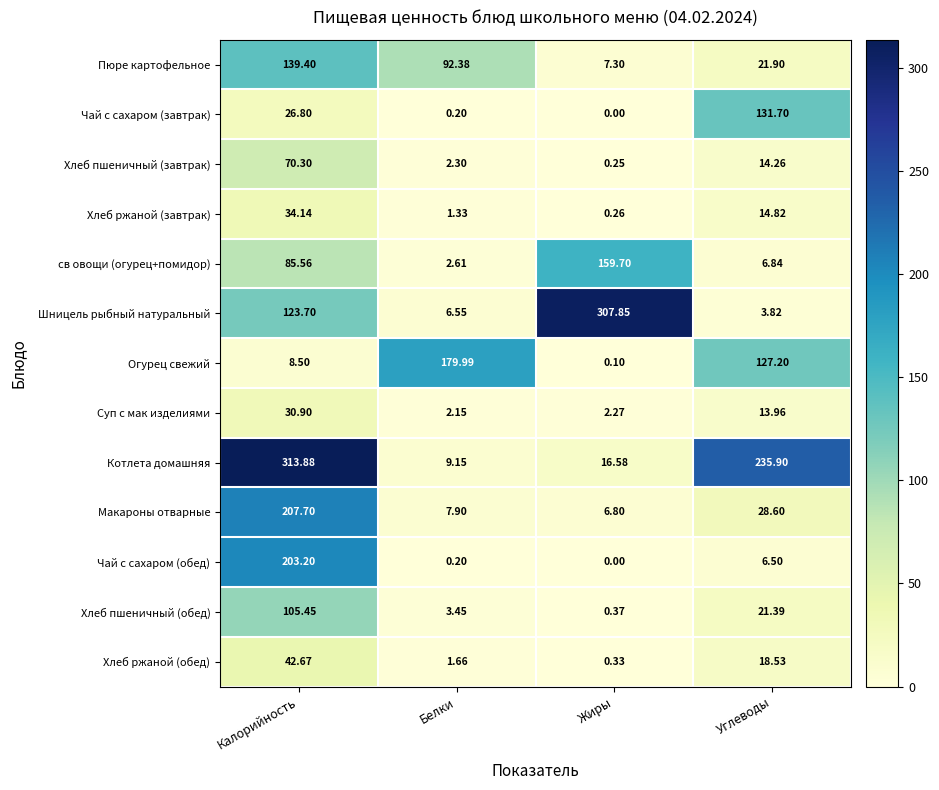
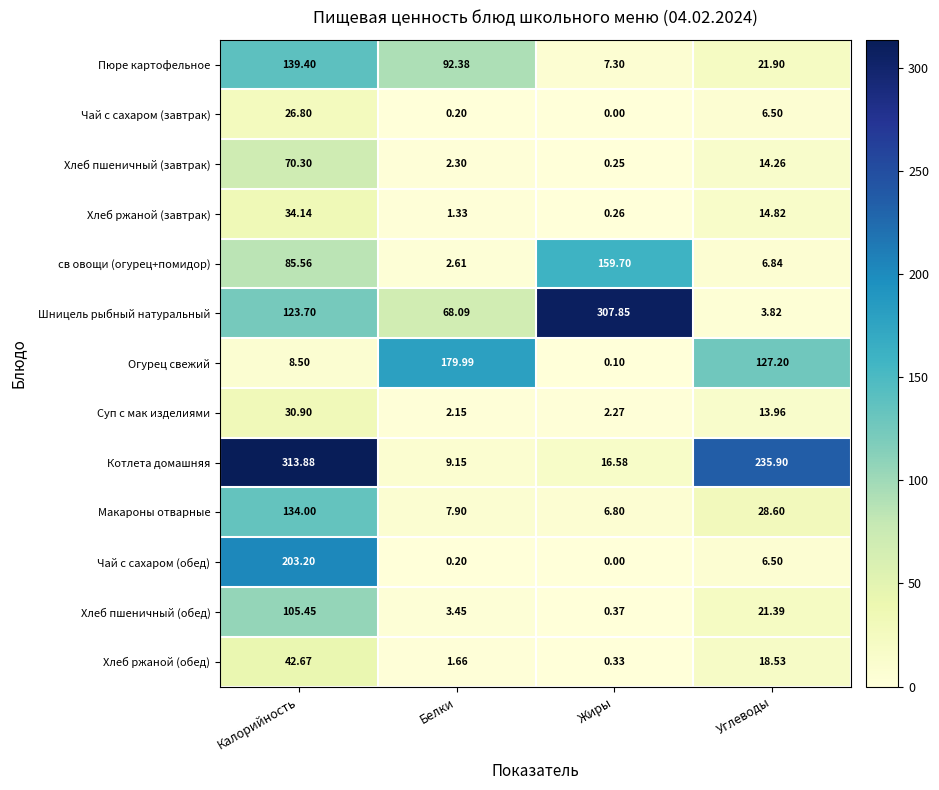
Чай с сахаром (завтрак), Углеводы: 131.70 -> 6.50
Шницель рыбный натуральный, Белки: 6.55 -> 68.09
Макароны отварные, Калорийность: 207.70 -> 134.00
